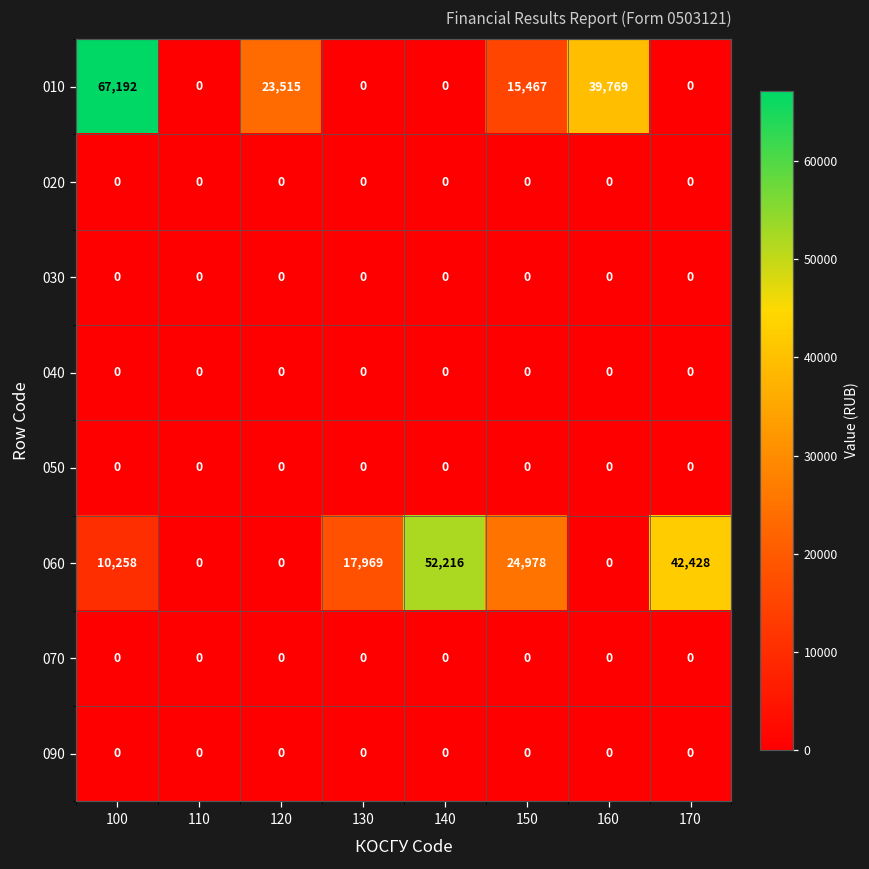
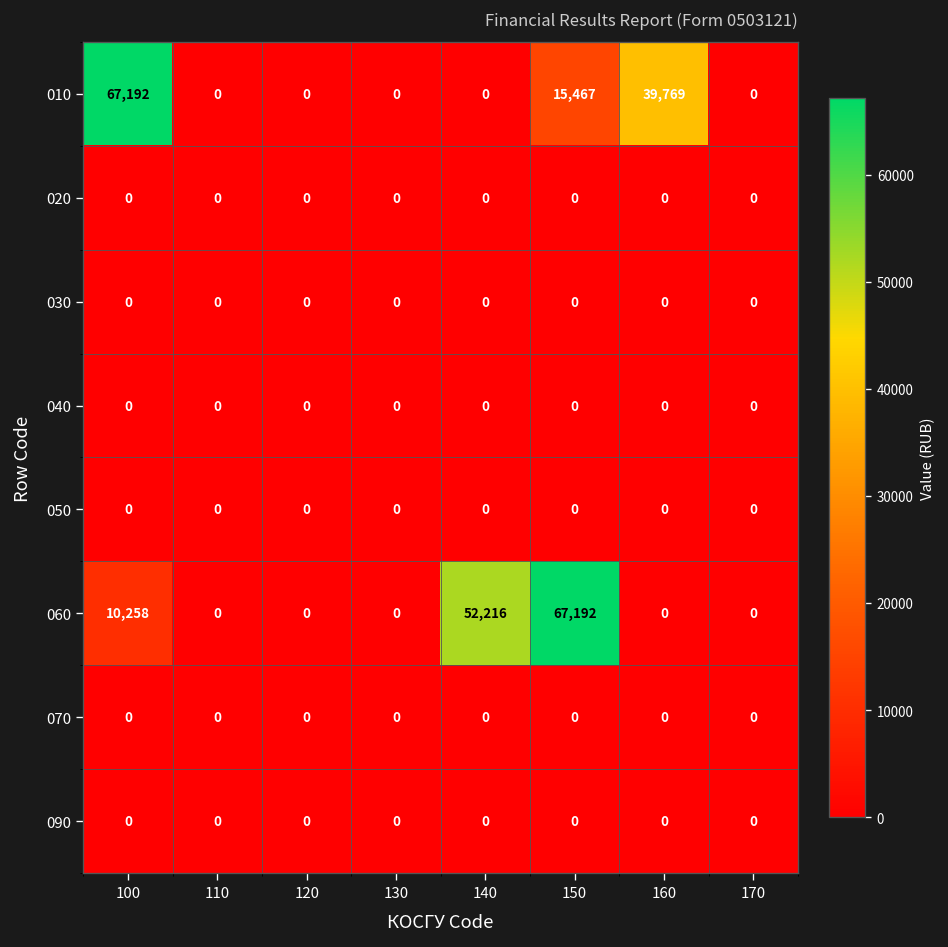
010, 120: 23,515 -> 0
060, 130: 17,969 -> 0
060, 150: 24,978 -> 67,192
060, 170: 42,428 -> 0
